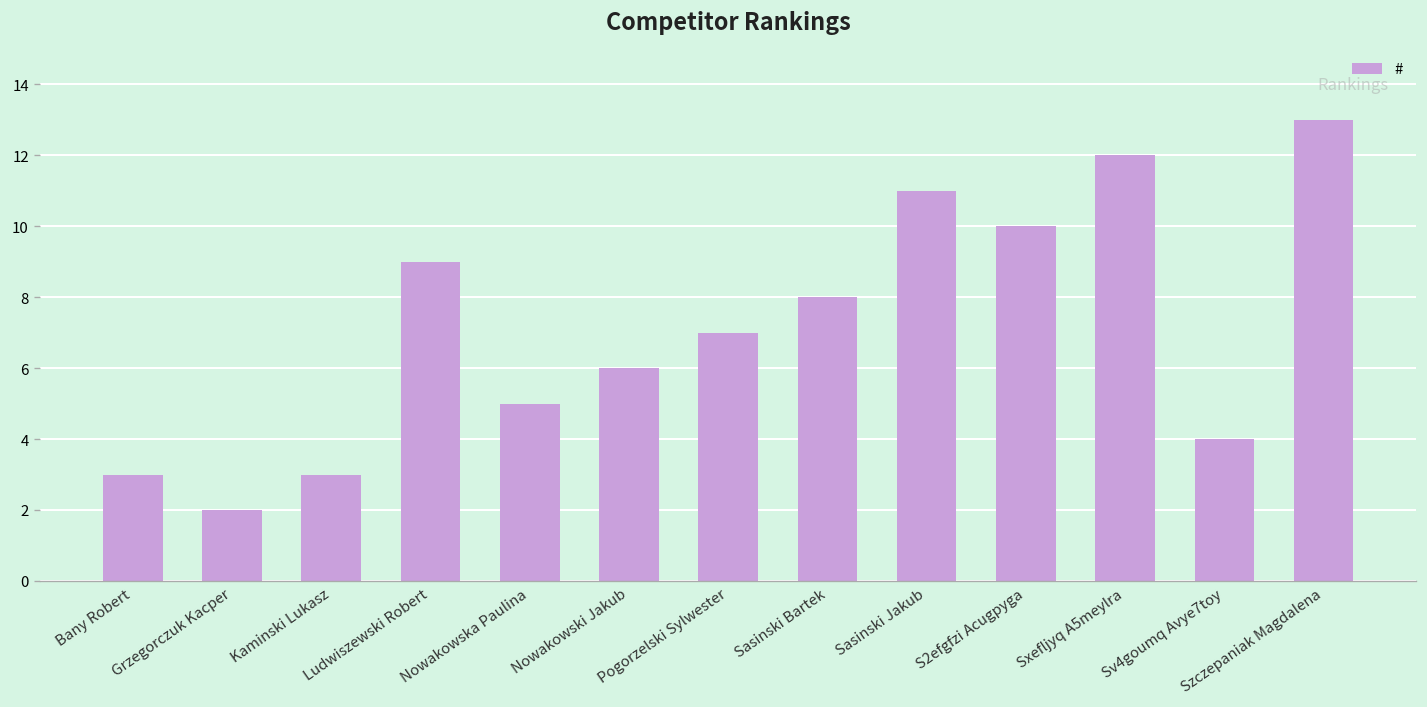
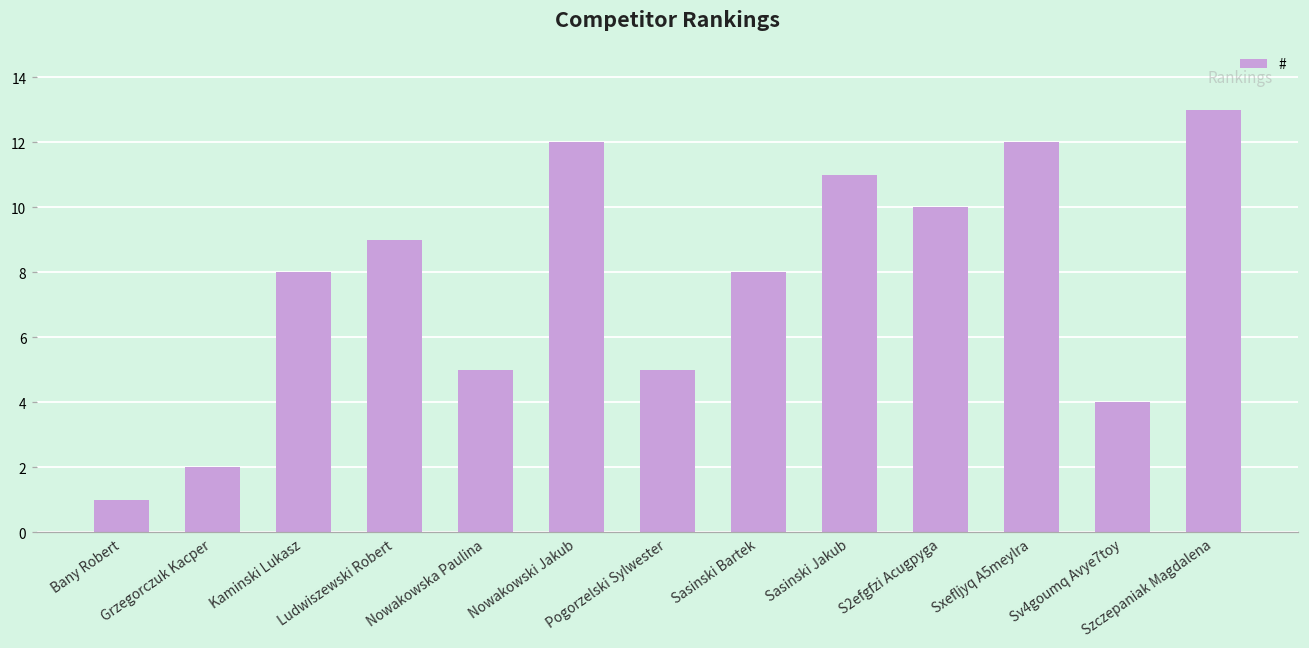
Bany Robert: 3 -> 1
Kaminski Lukasz: 3 -> 8
Nowakowski Jakub: 6 -> 12
Pogorzelski Sylwester: 7 -> 5
